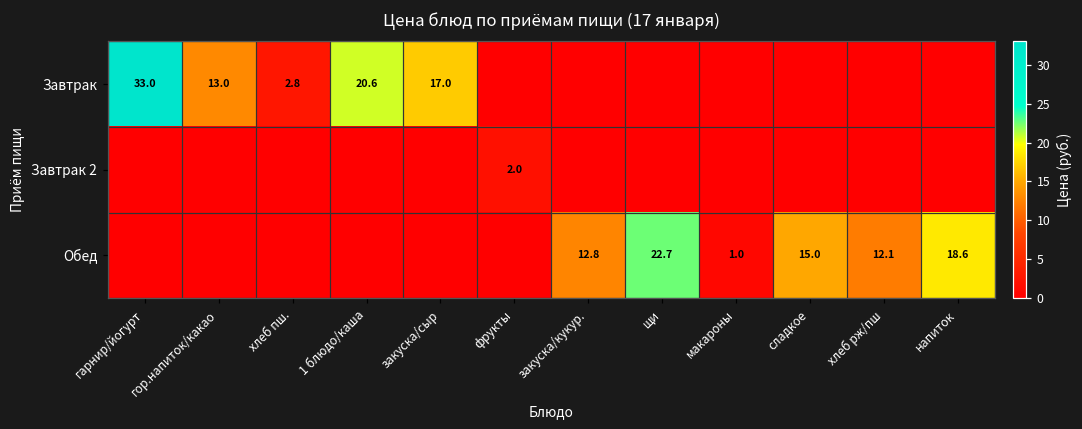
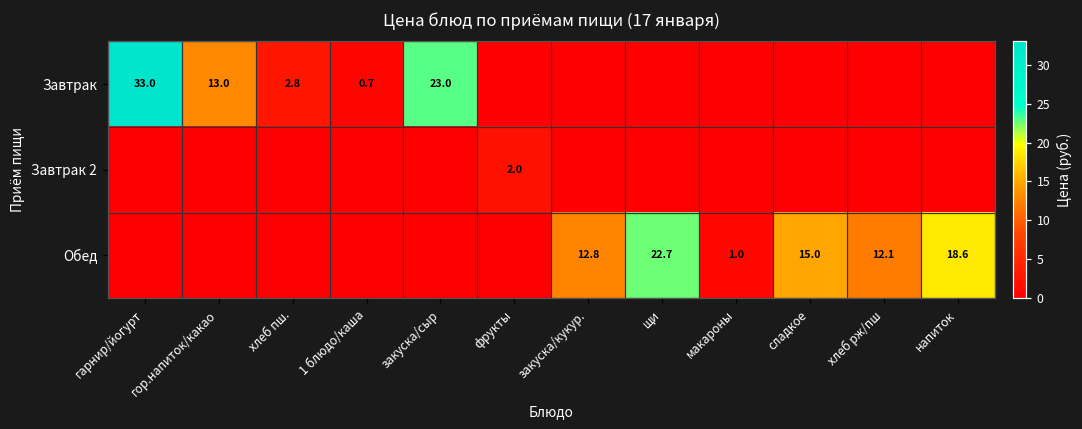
Завтрак, 1 блюдо/каша: 20.6 -> 0.7
Завтрак, закуска/сыр: 17.0 -> 23.0
